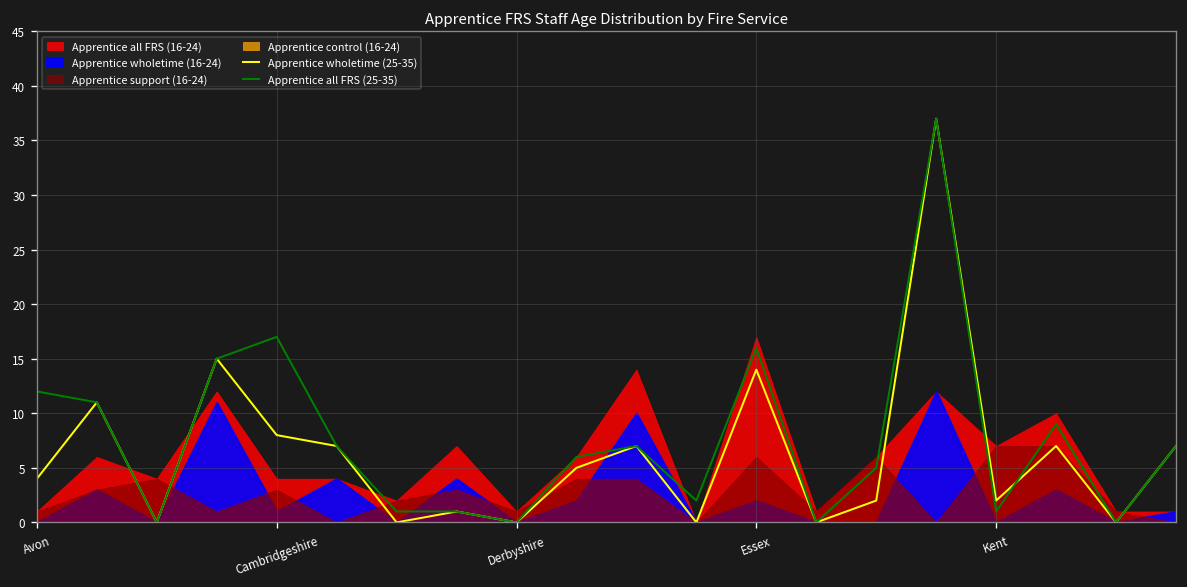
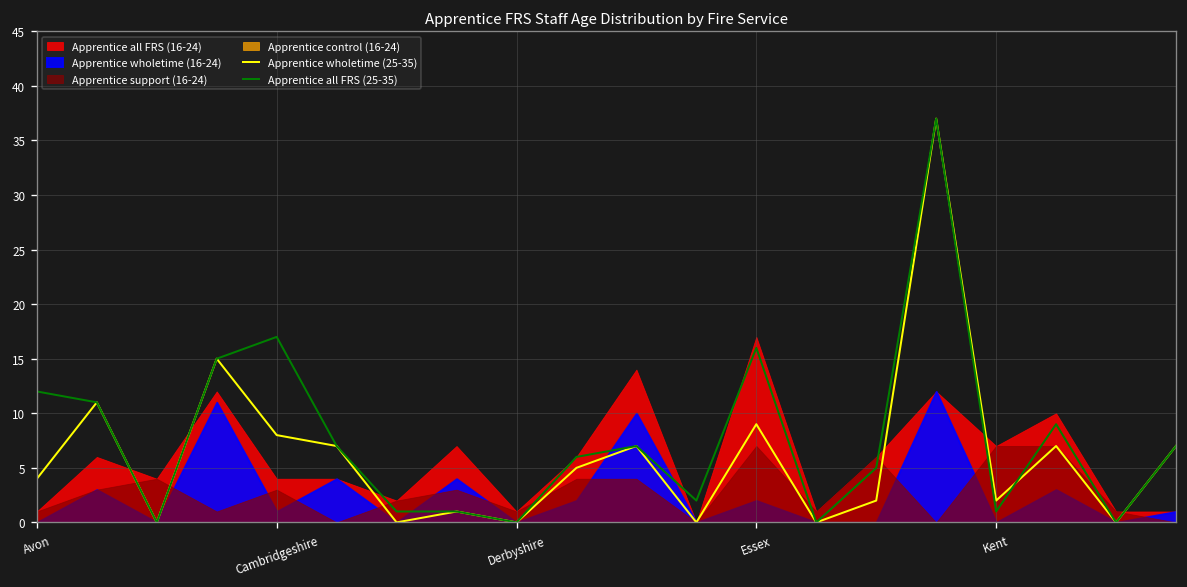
Apprentice wholetime (25-35), Essex: 14 -> 9
Apprentice support (16-24), Essex: 6 -> 7
